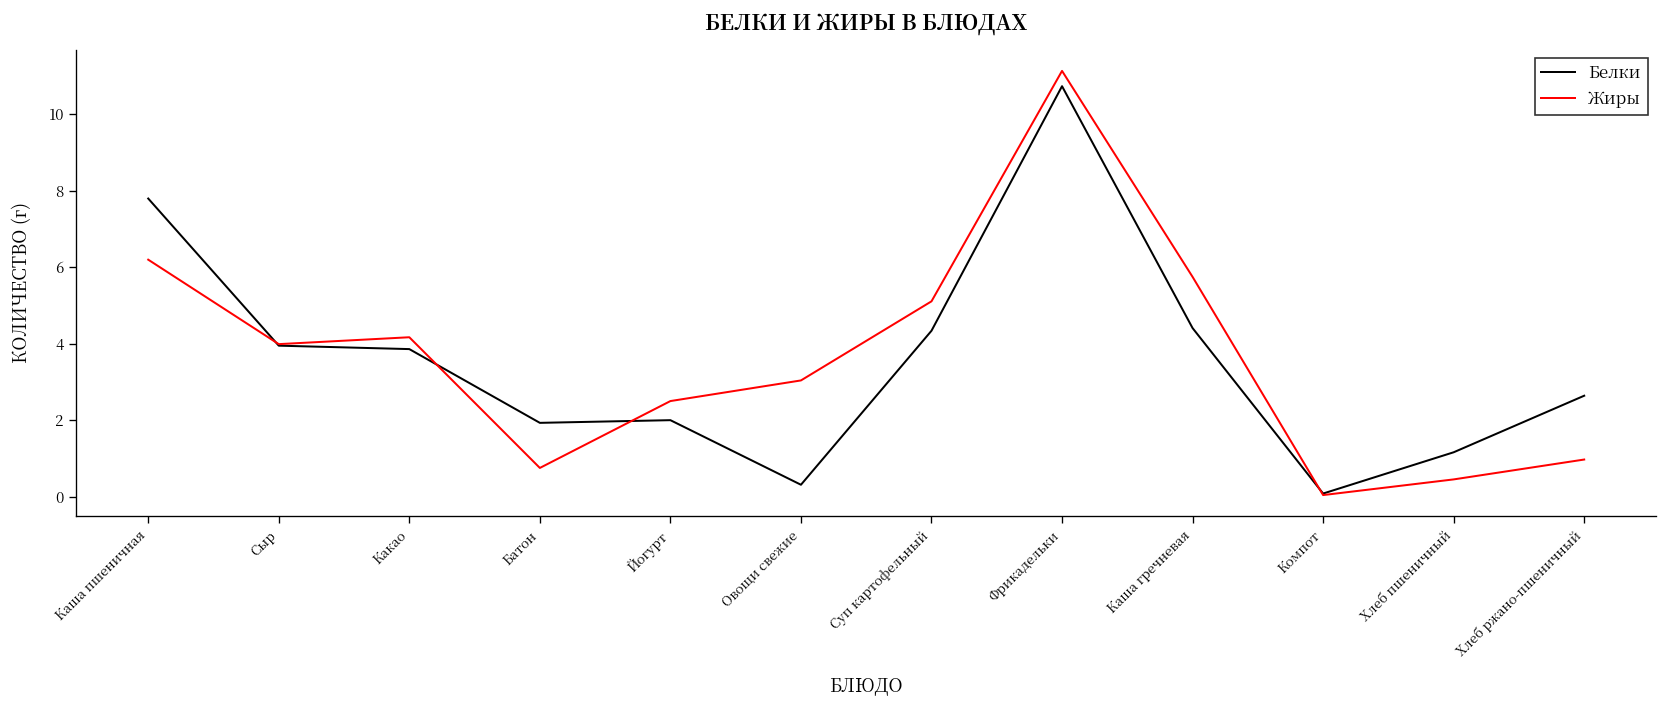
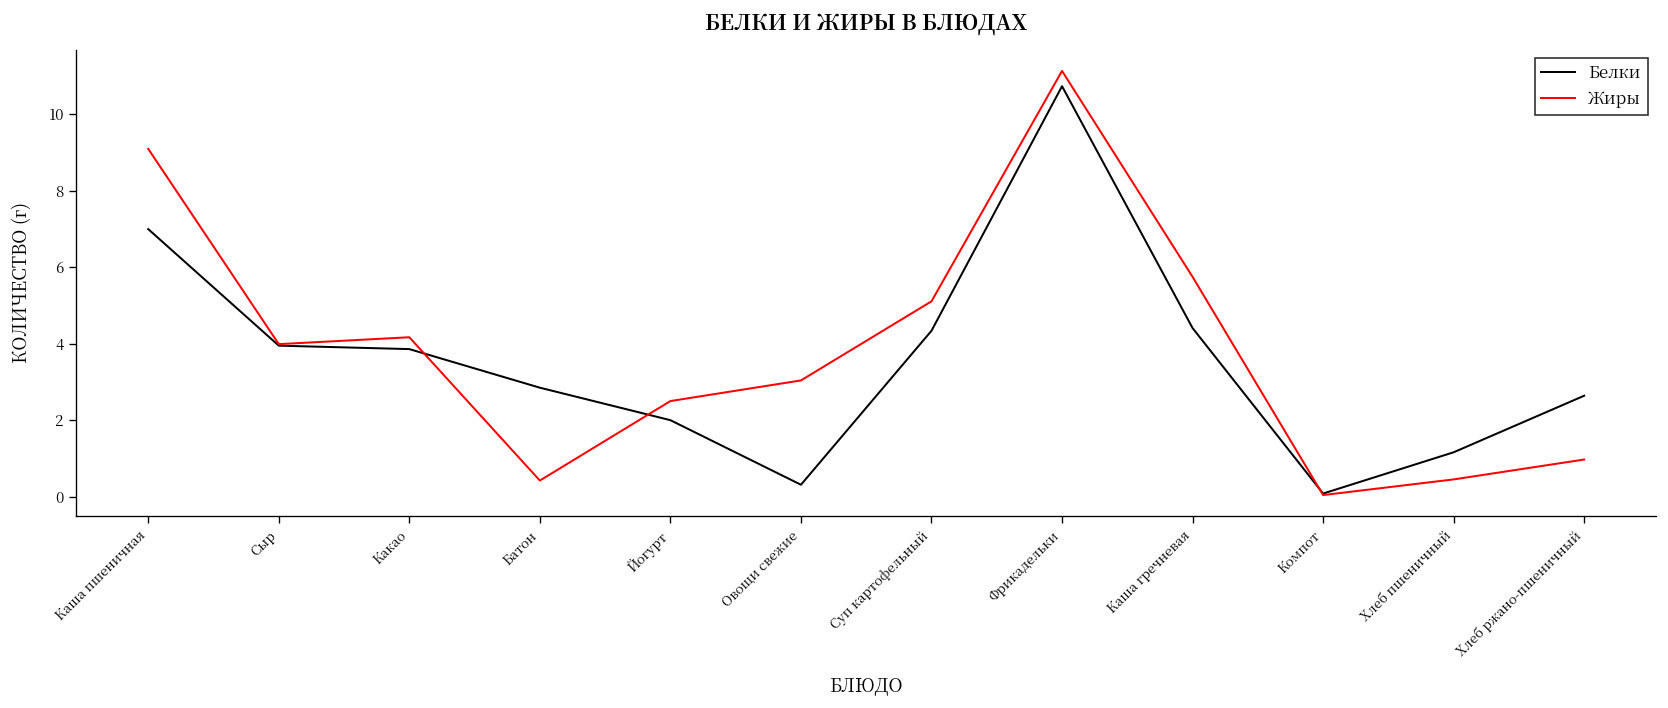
Белки, Каша пшеничная: 7.8 -> 7.0
Жиры, Каша пшеничная: 6.2 -> 9.1
Белки, Батон: 1.9 -> 2.9
Жиры, Батон: 0.8 -> 0.4
